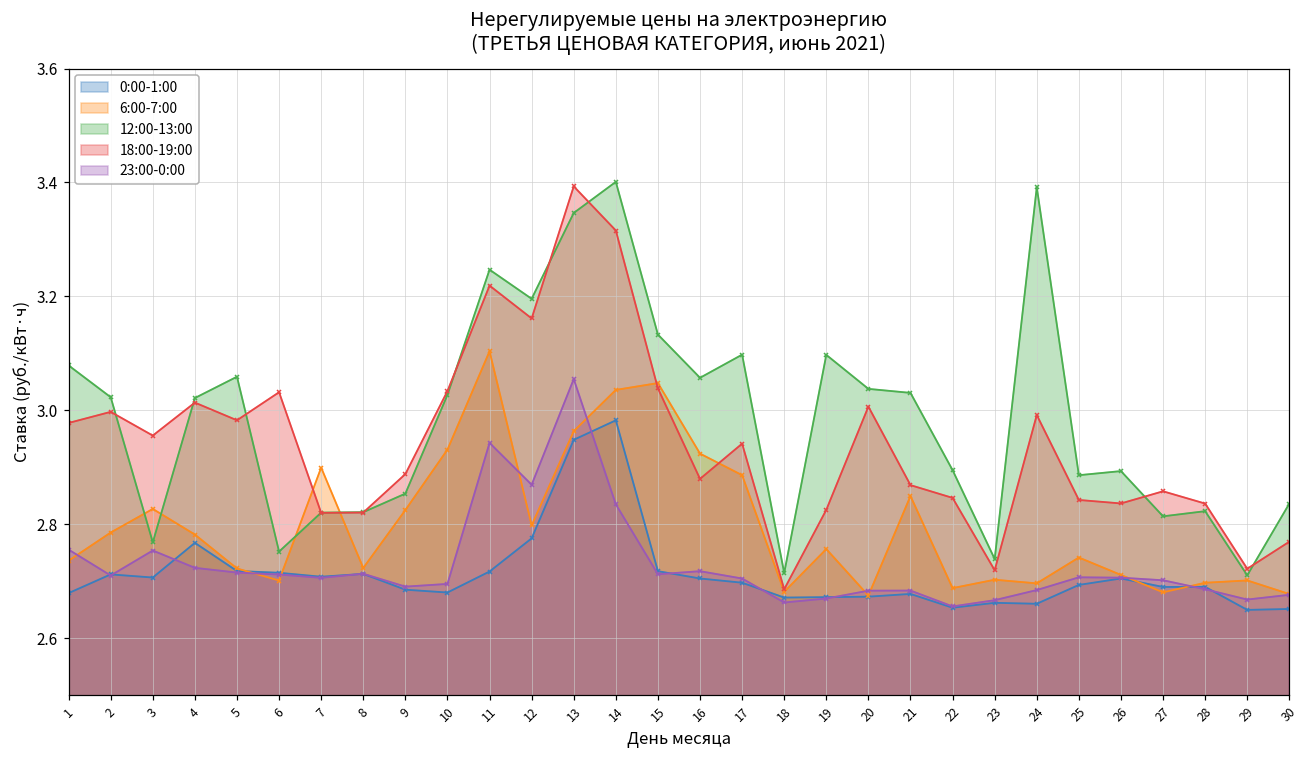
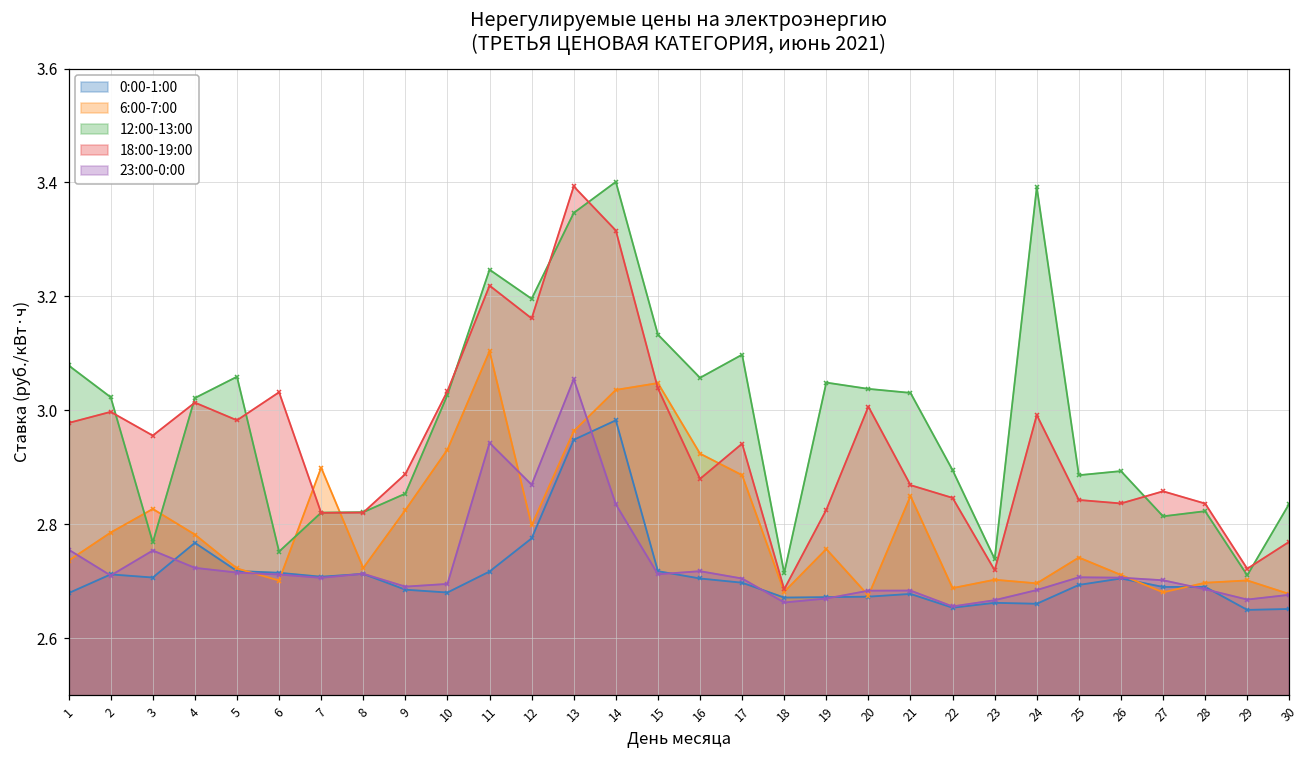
12:00-13:00, 19: 3.10 -> 3.05
